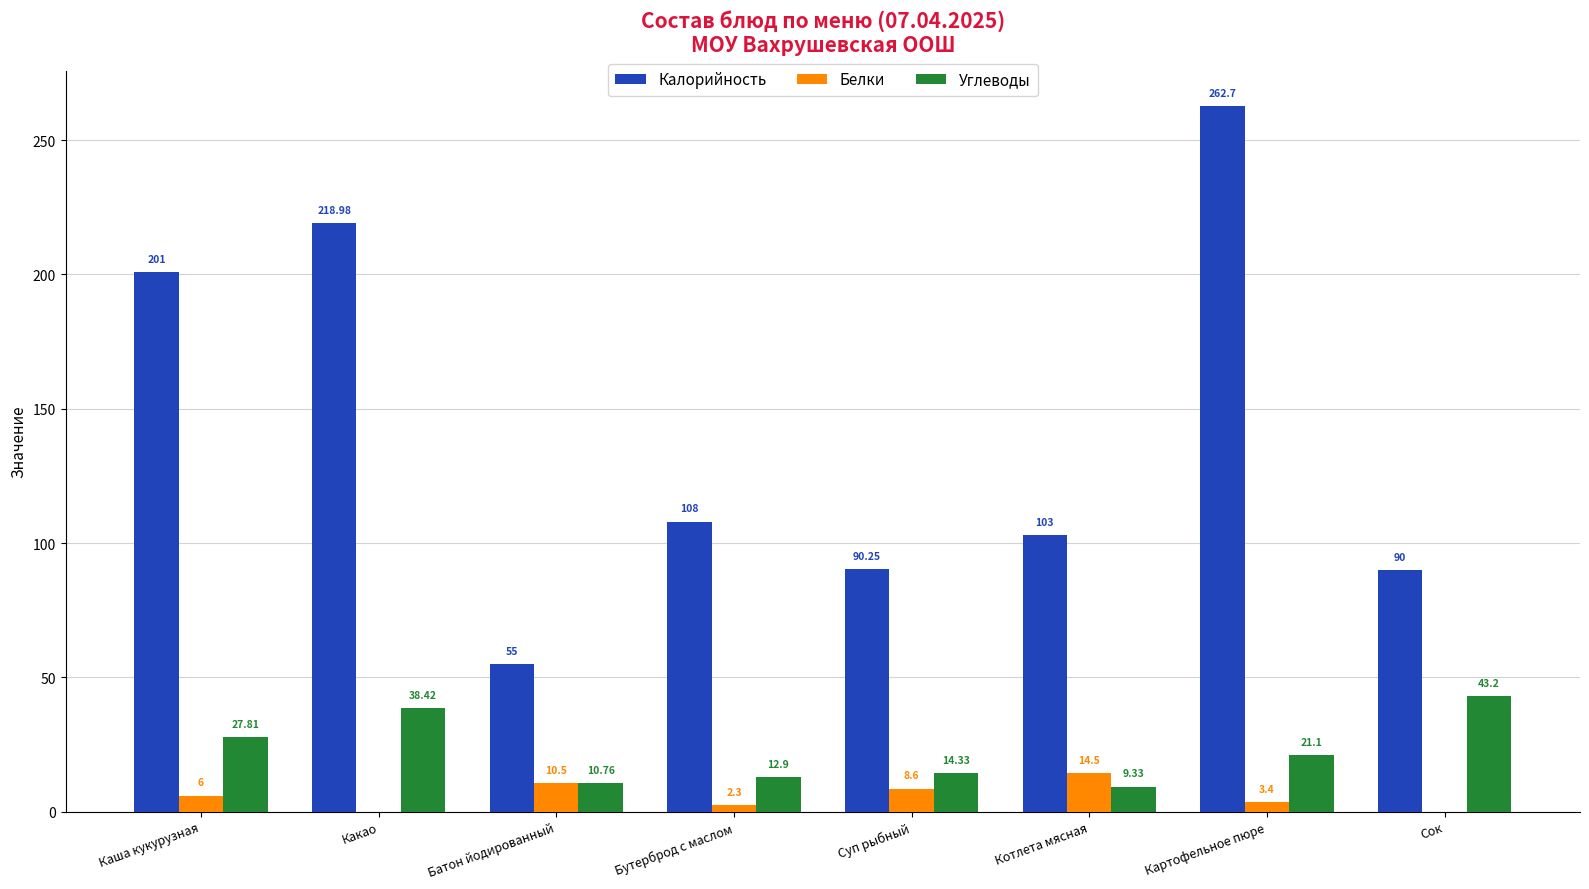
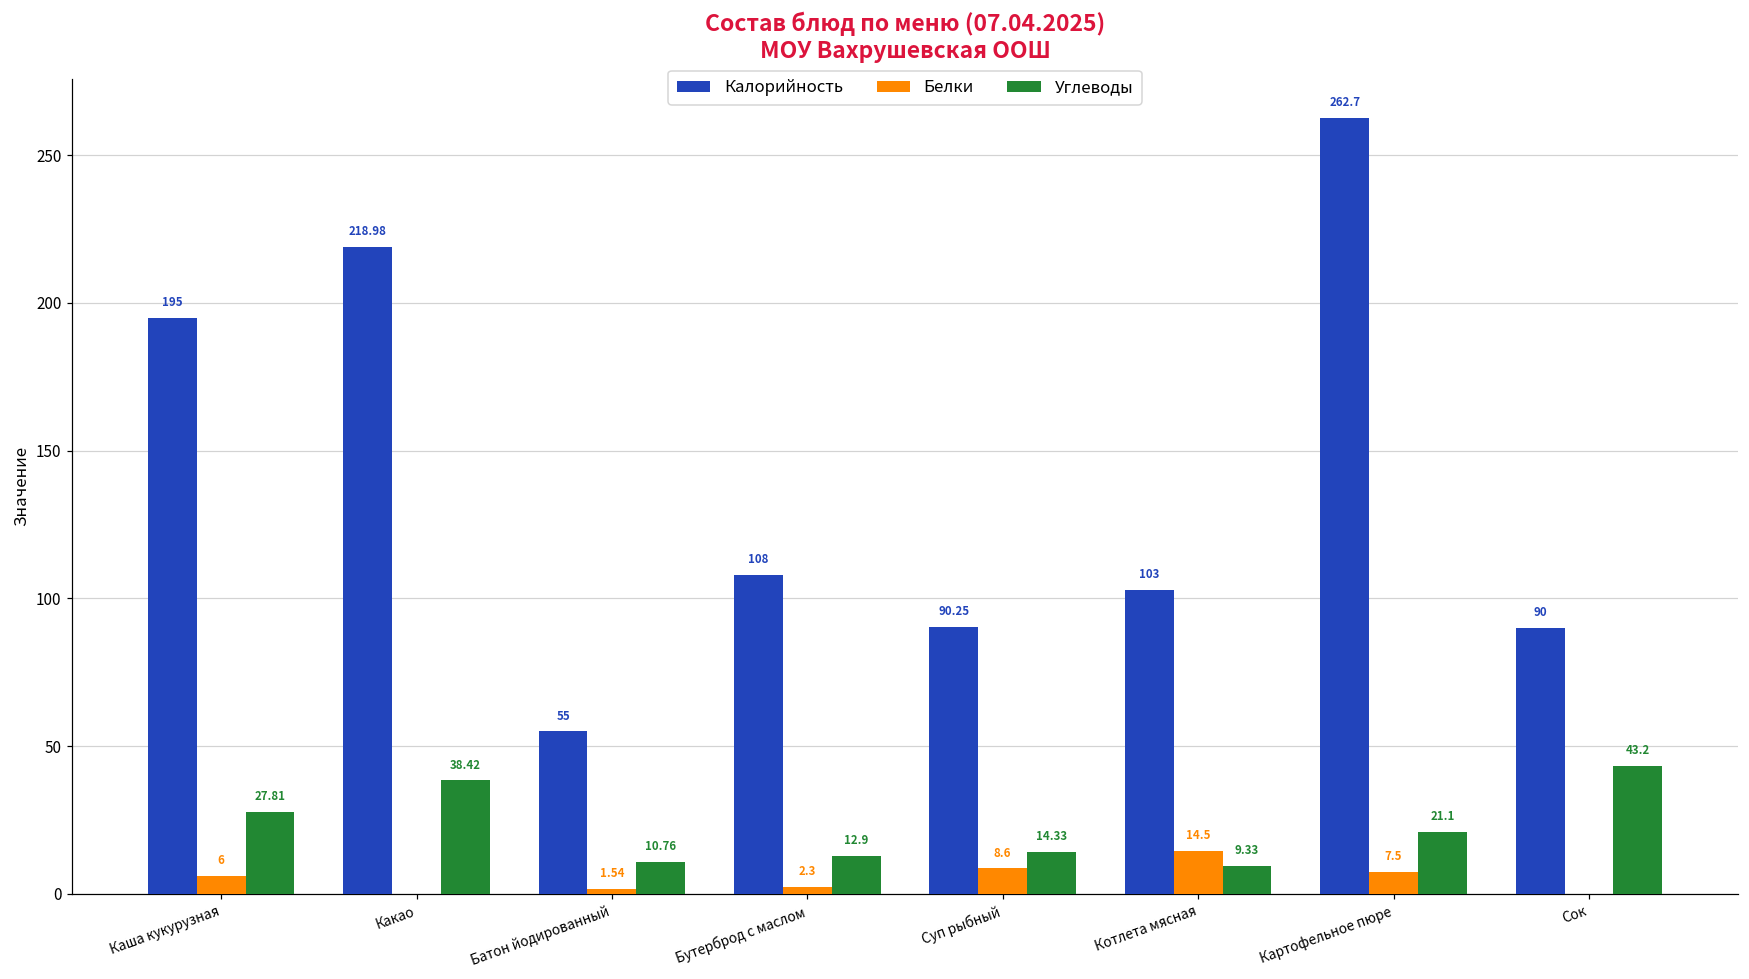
Калорийность, Каша кукурузная: 201 -> 195
Белки, Батон йодированный: 10.5 -> 1.54
Белки, Картофельное пюре: 3.4 -> 7.5
